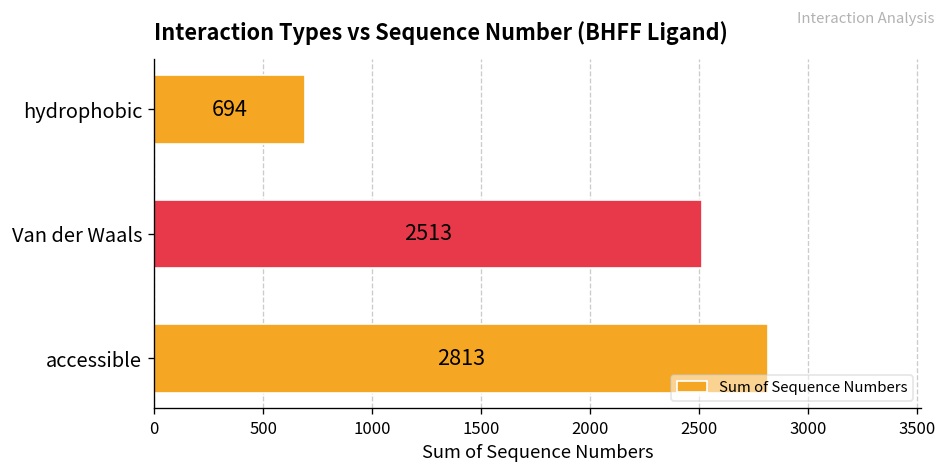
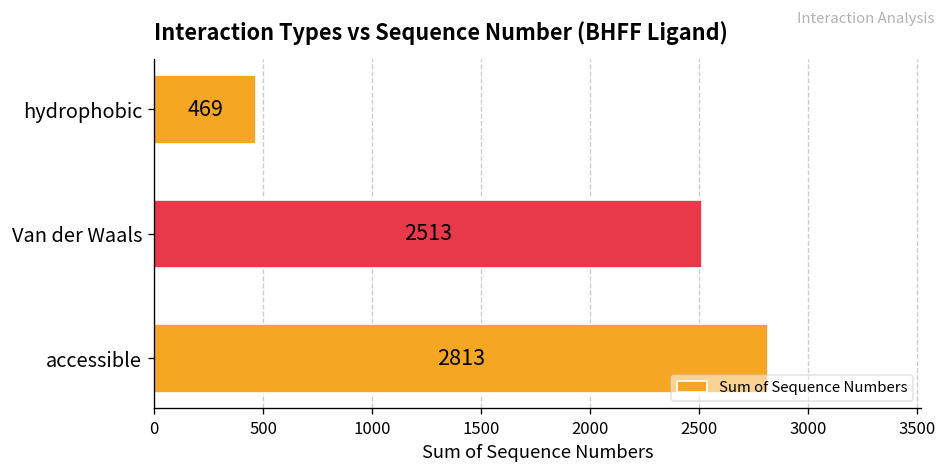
hydrophobic: 694 -> 469
